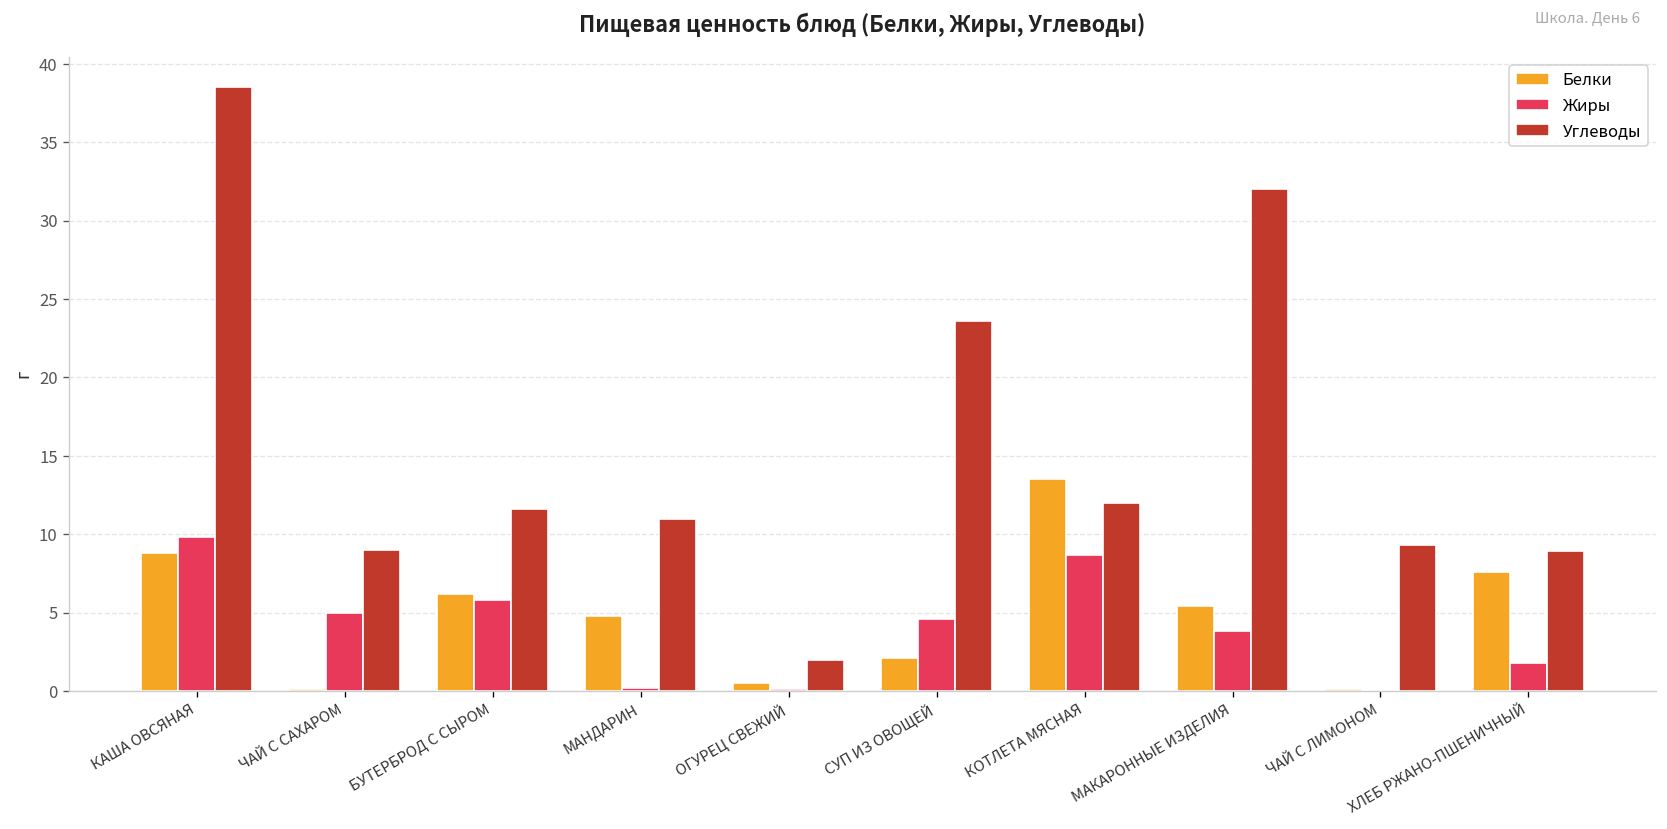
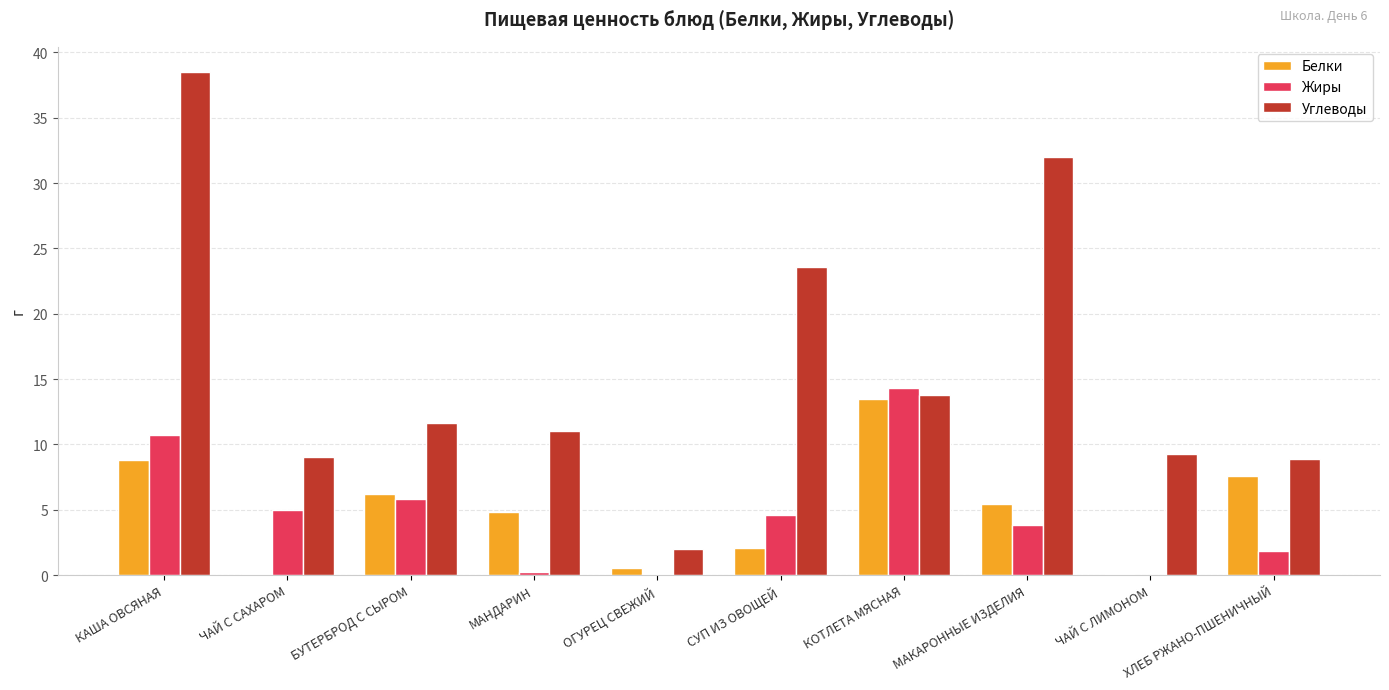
Жиры, КАША ОВСЯНАЯ: 9.8 -> 10.7
Жиры, КОТЛЕТА МЯСНАЯ: 8.7 -> 14.3
Углеводы, КОТЛЕТА МЯСНАЯ: 12.0 -> 13.8
